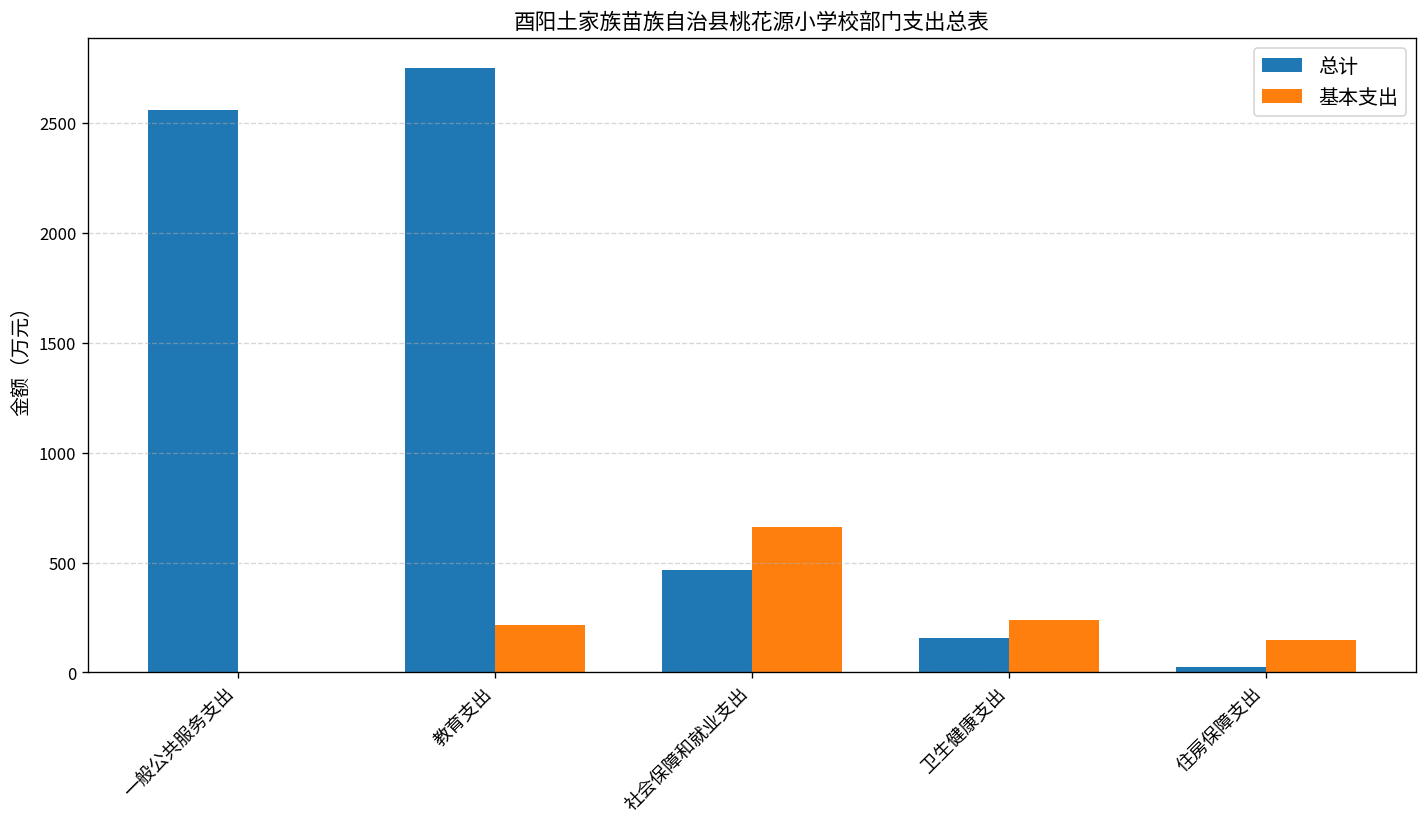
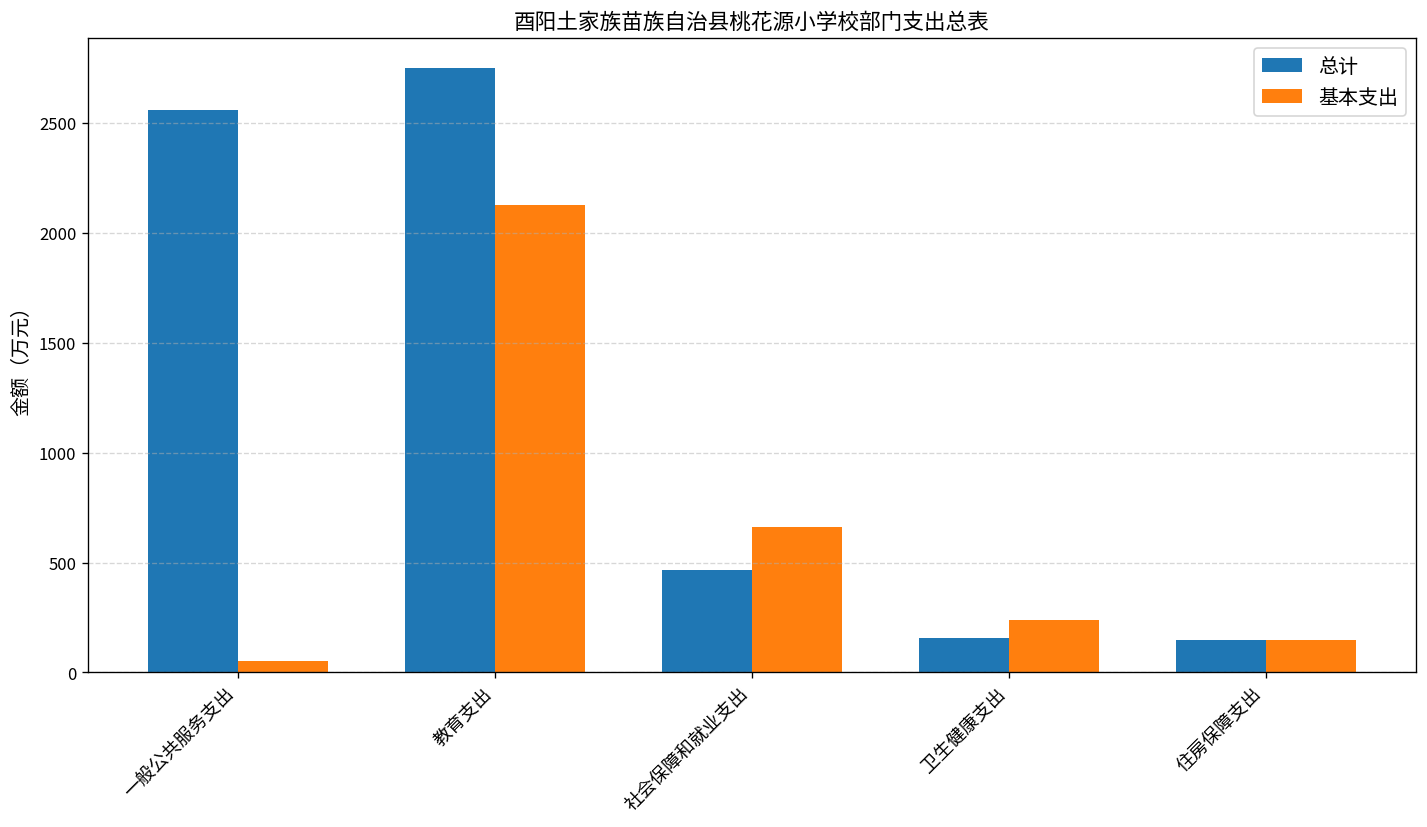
基本支出, 一般公共服务支出: 0 -> 50
基本支出, 教育支出: 220 -> 2120
总计, 住房保障支出: 30 -> 150
